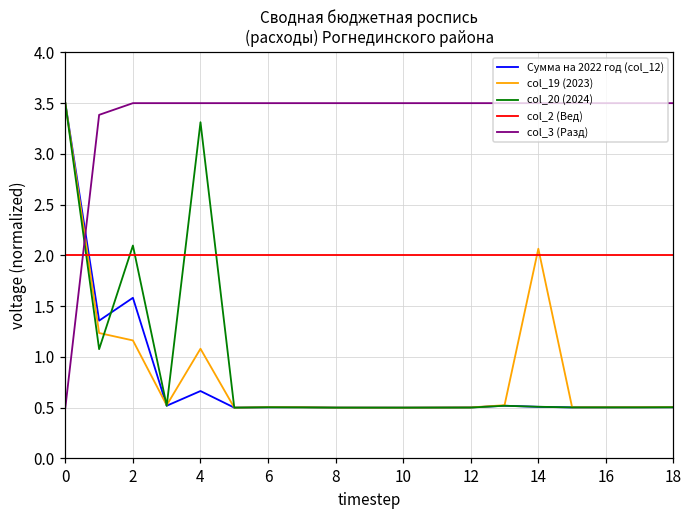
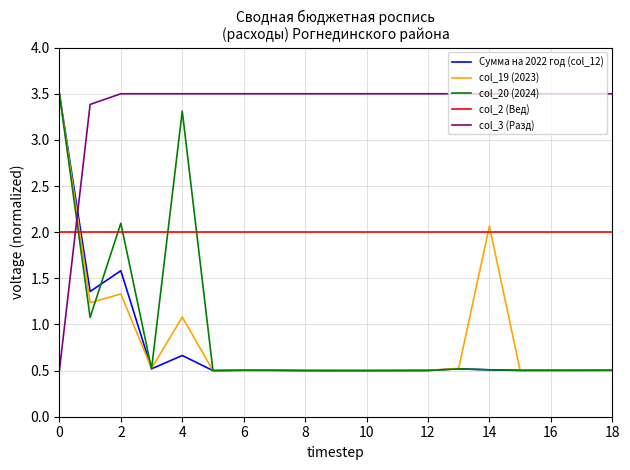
col_19 (2023), 2: 1.2 -> 1.3
